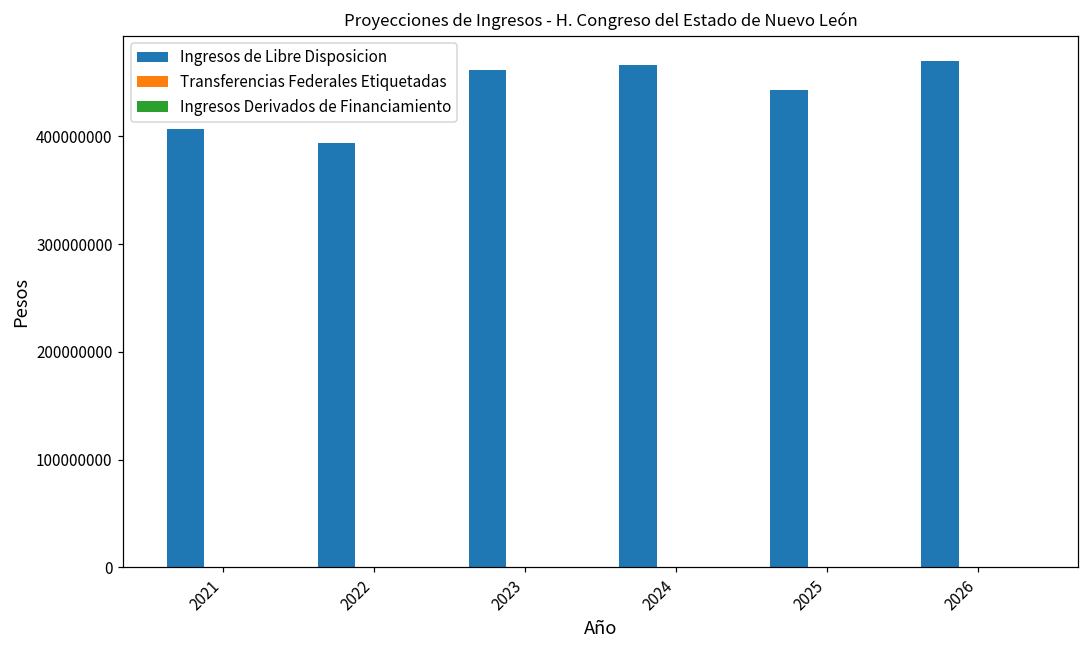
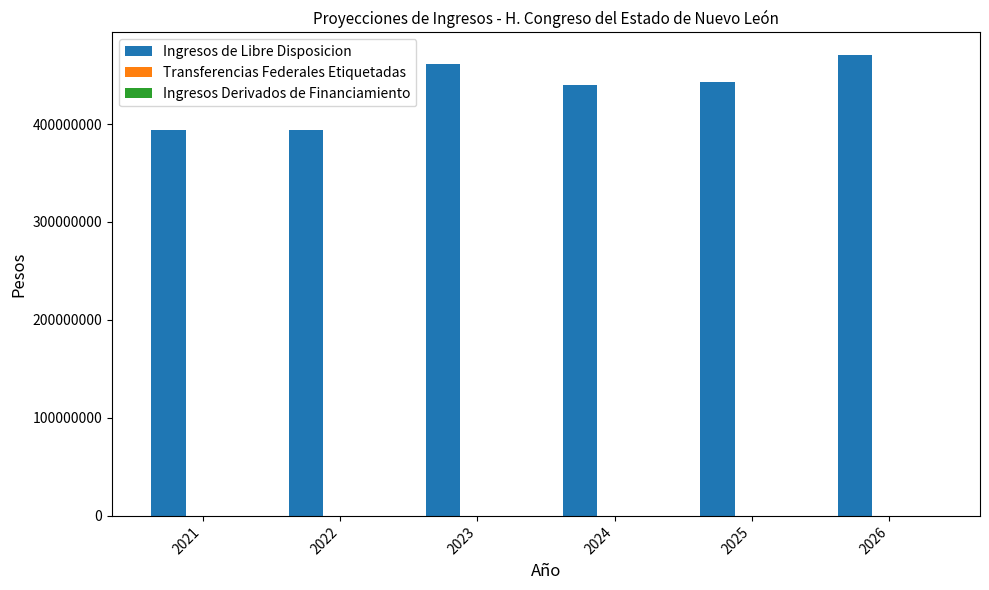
Ingresos de Libre Disposicion, 2021: 410000000 -> 390000000
Ingresos de Libre Disposicion, 2024: 470000000 -> 440000000
